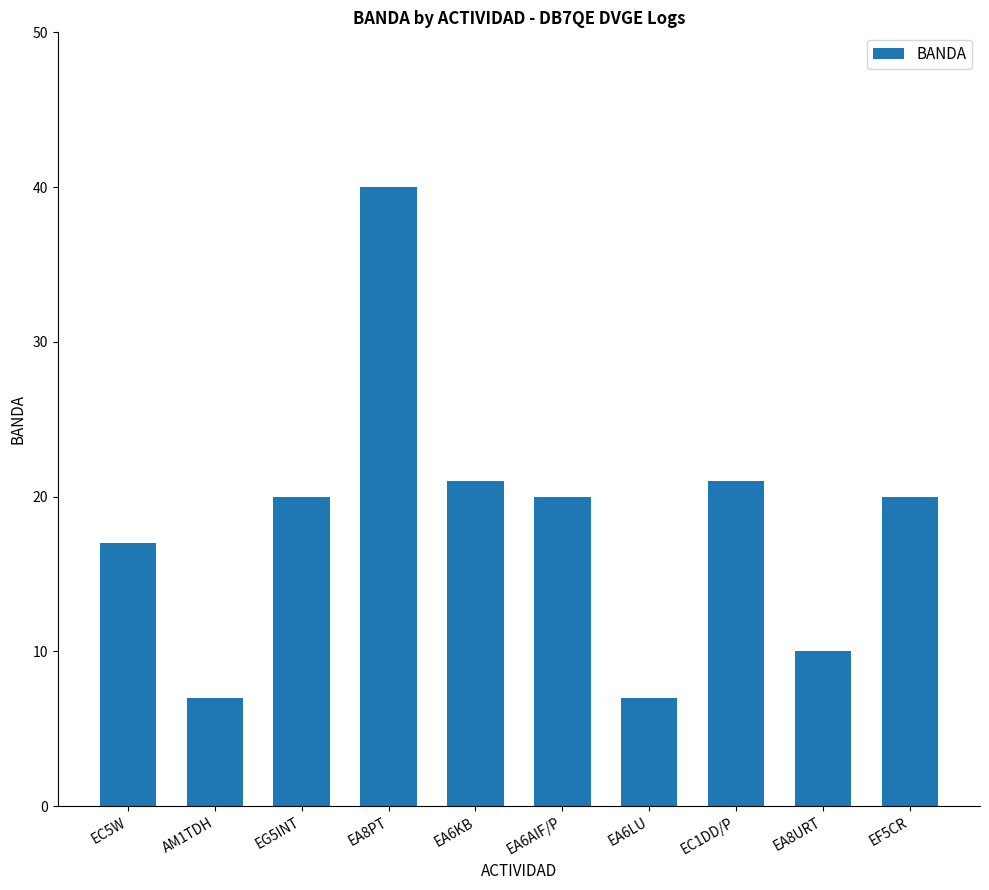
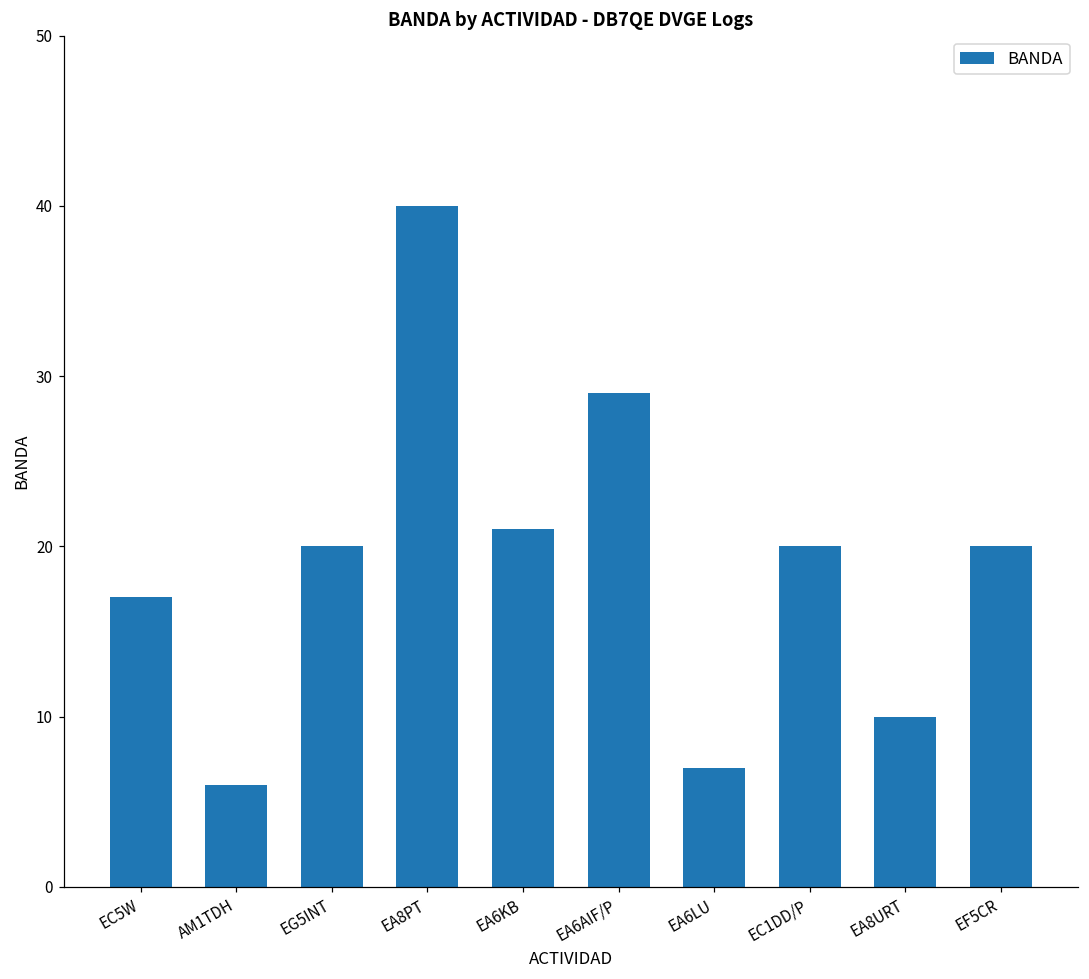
AM1TDH: 7 -> 6
EA6AIF/P: 20 -> 29
EC1DD/P: 21 -> 20
